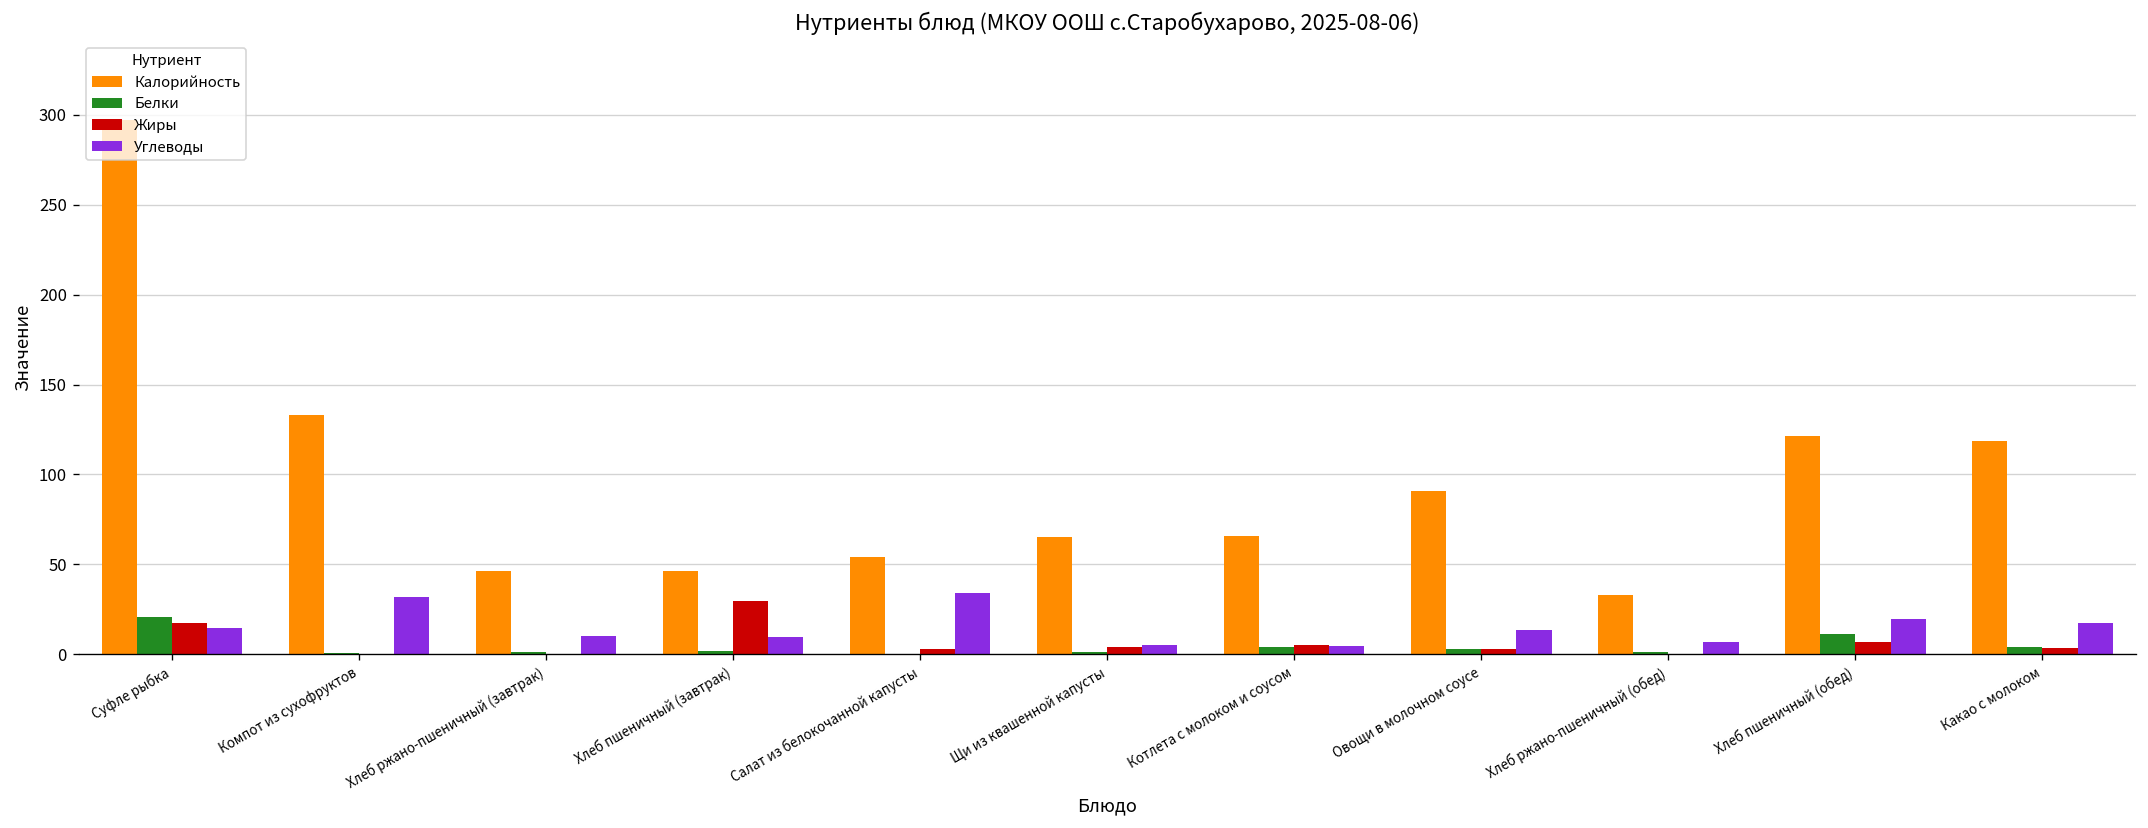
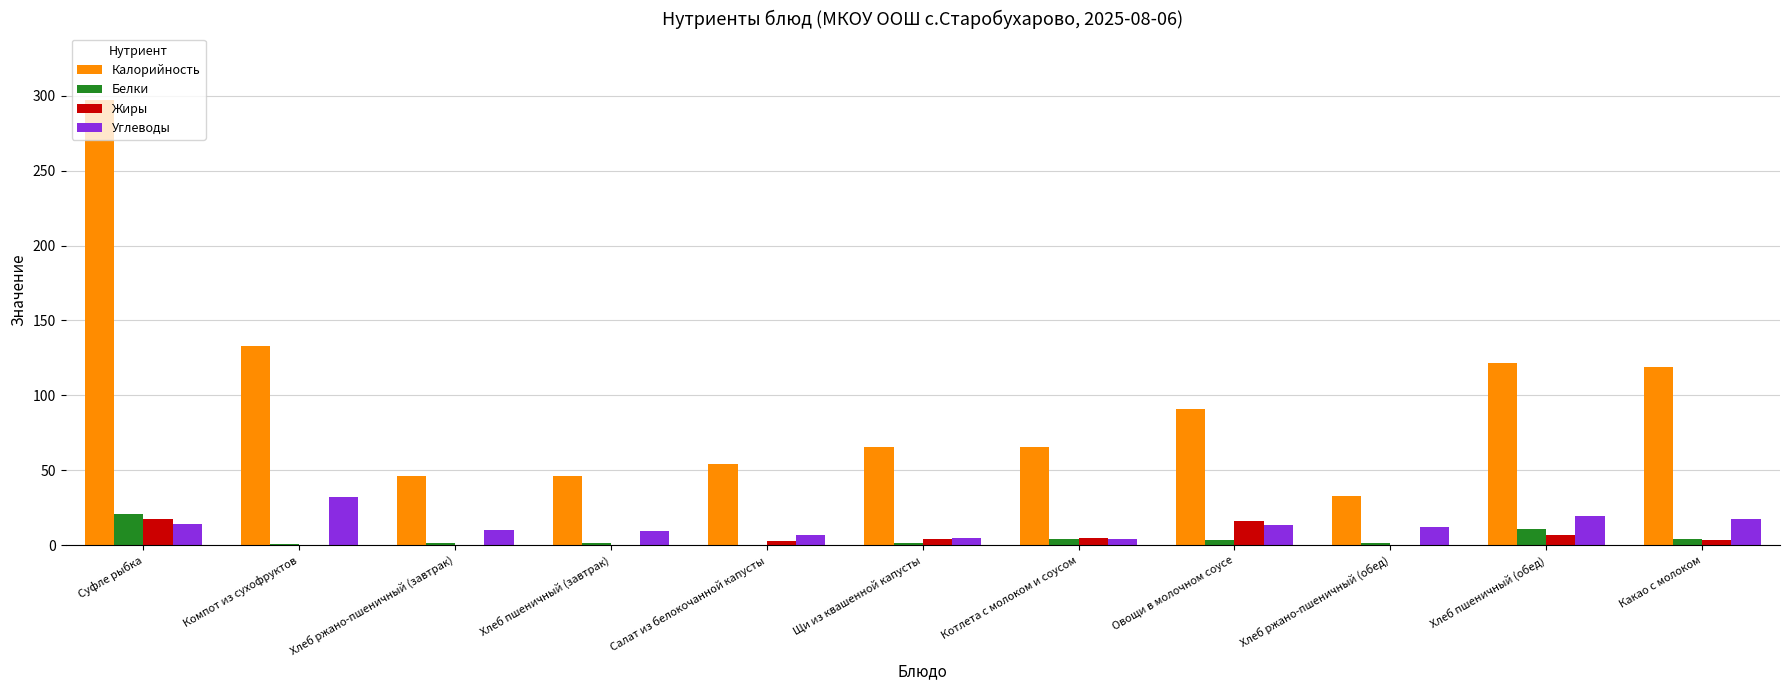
Жиры, Хлеб пшеничный (завтрак): 30 -> 0
Углеводы, Салат из белокочанной капусты: 34 -> 7
Жиры, Овощи в молочном соусе: 3 -> 16
Углеводы, Хлеб ржано-пшеничный (обед): 7 -> 12
